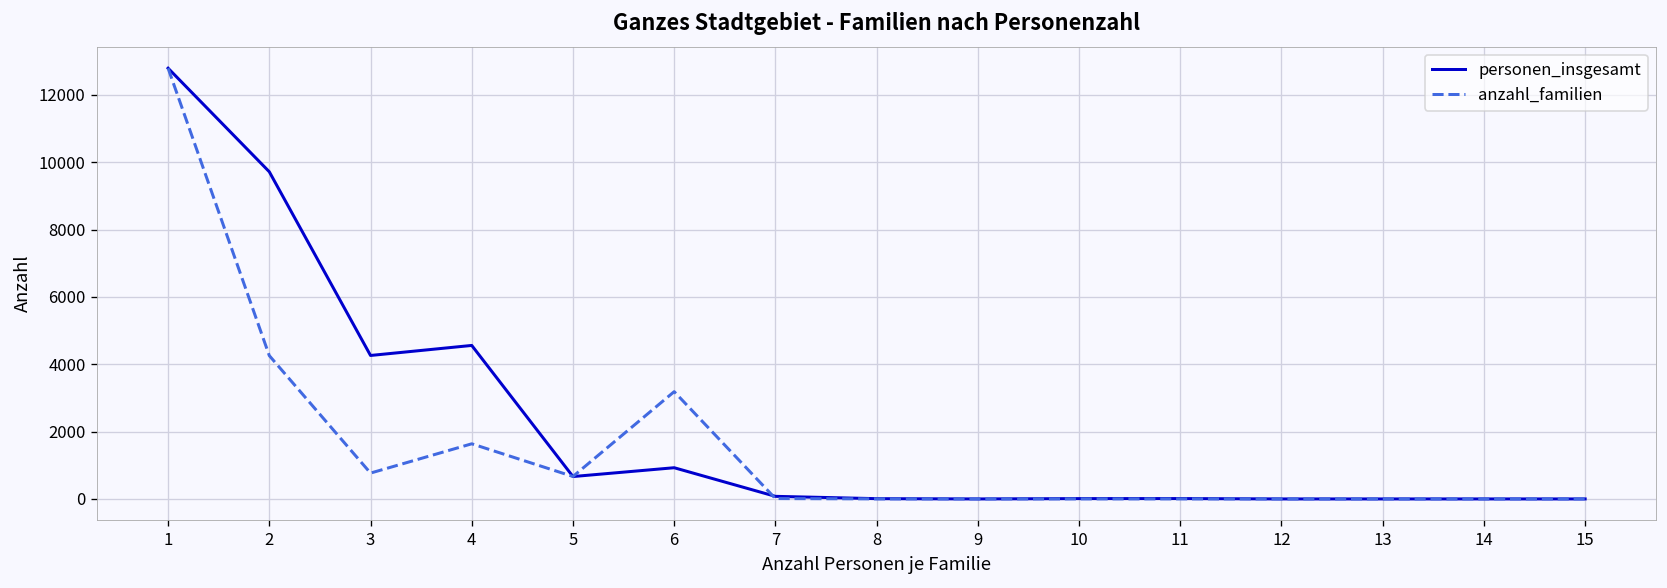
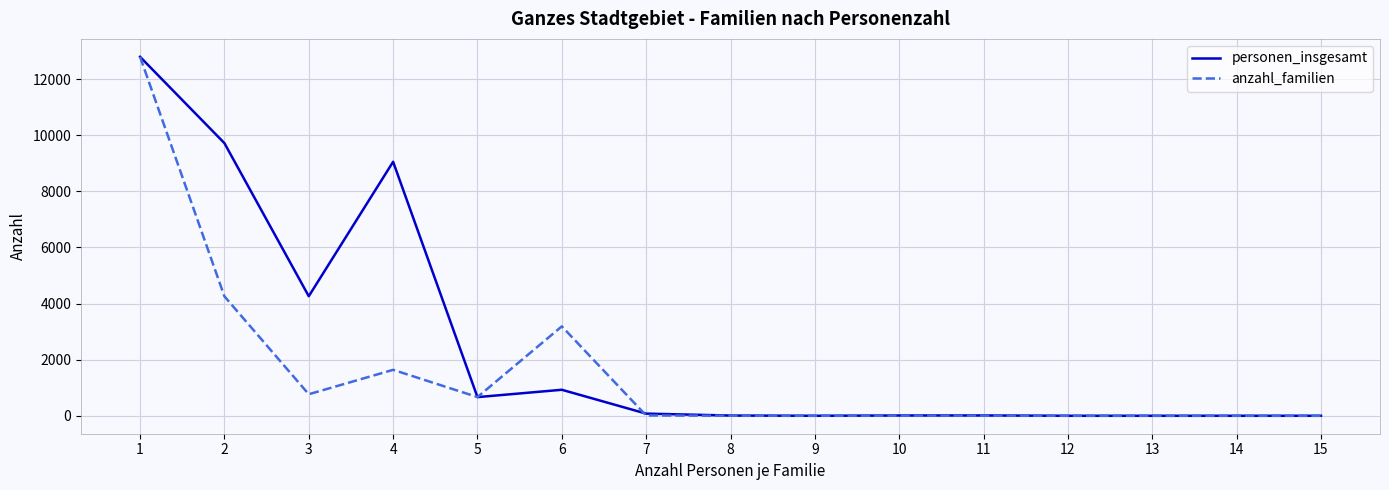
personen_insgesamt, 4: 4600 -> 9100
